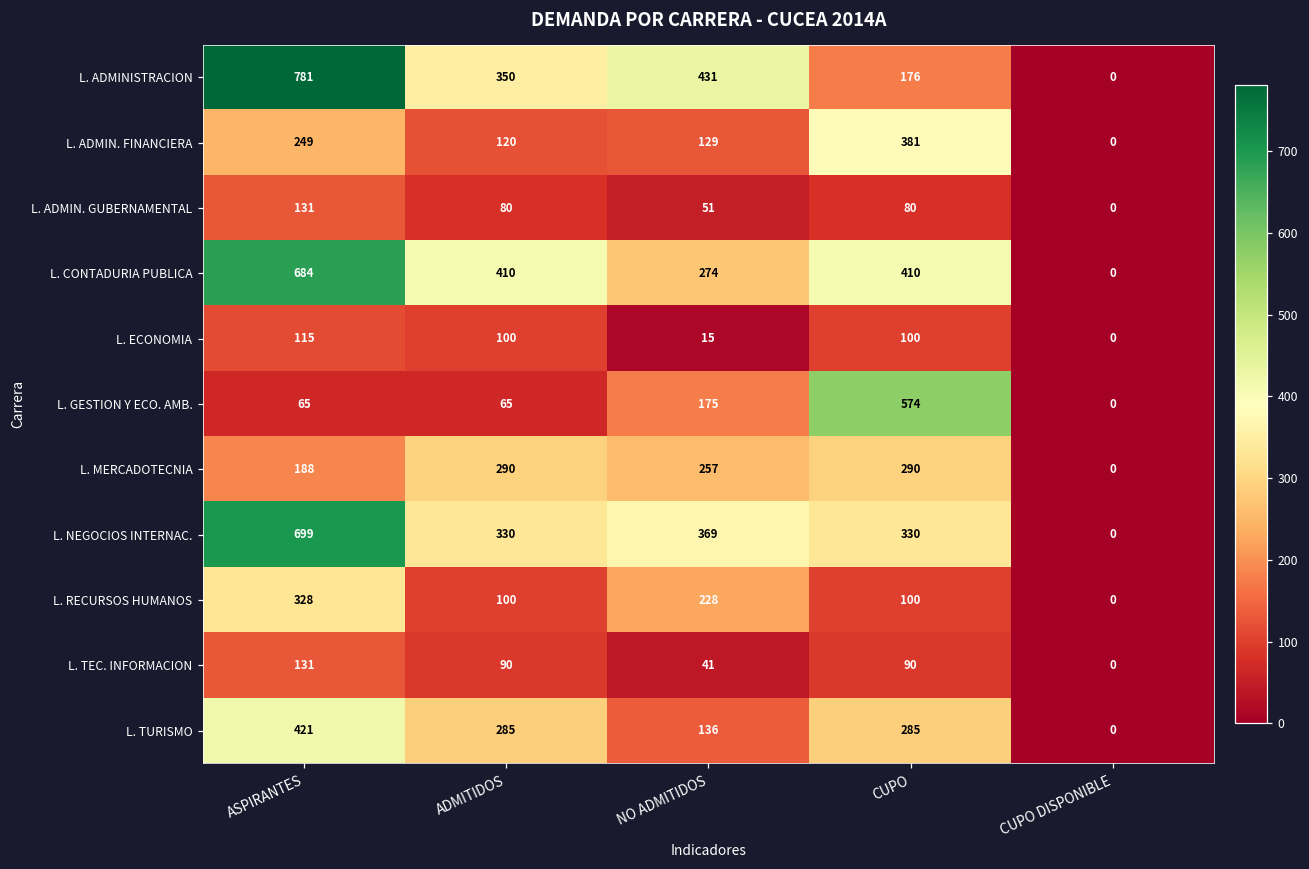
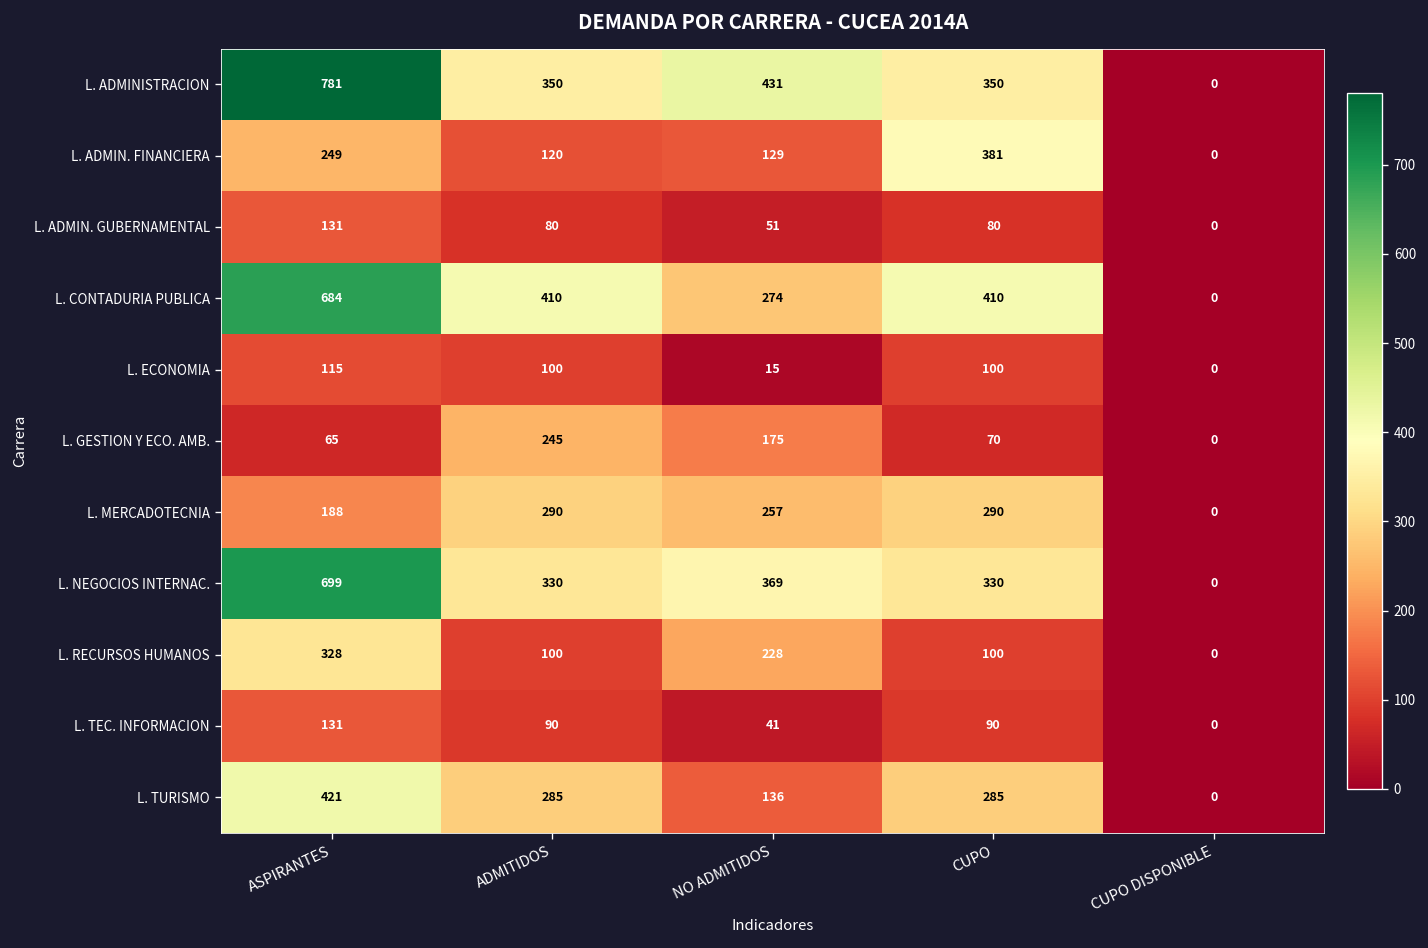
L. ADMINISTRACION, CUPO: 176 -> 350
L. GESTION Y ECO. AMB., ADMITIDOS: 65 -> 245
L. GESTION Y ECO. AMB., CUPO: 574 -> 70
